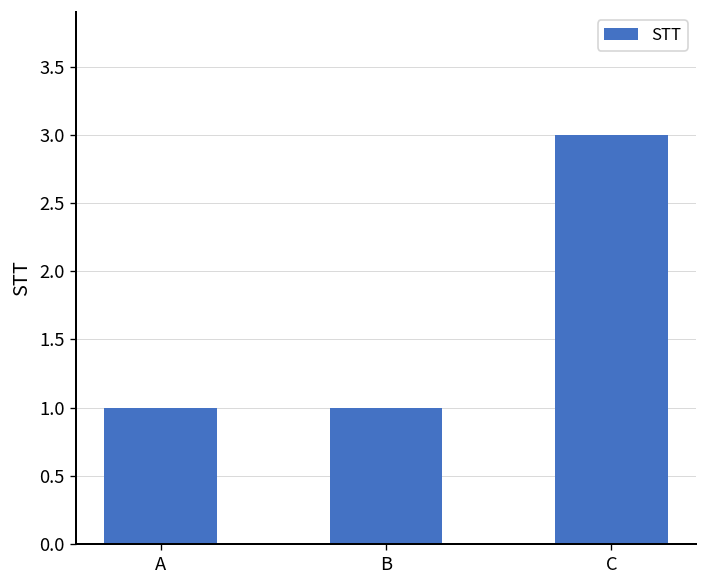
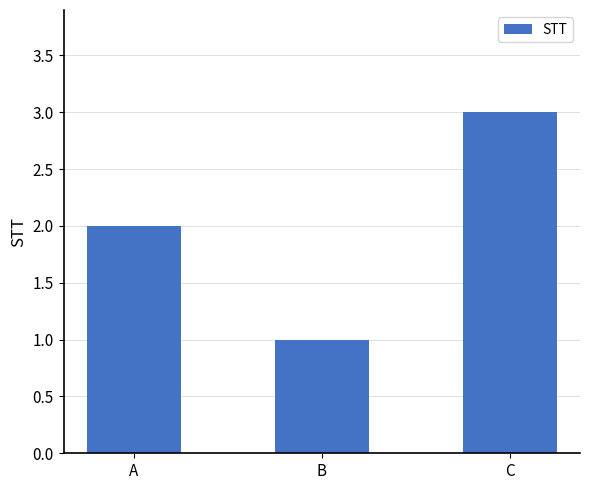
A: 1 -> 2
